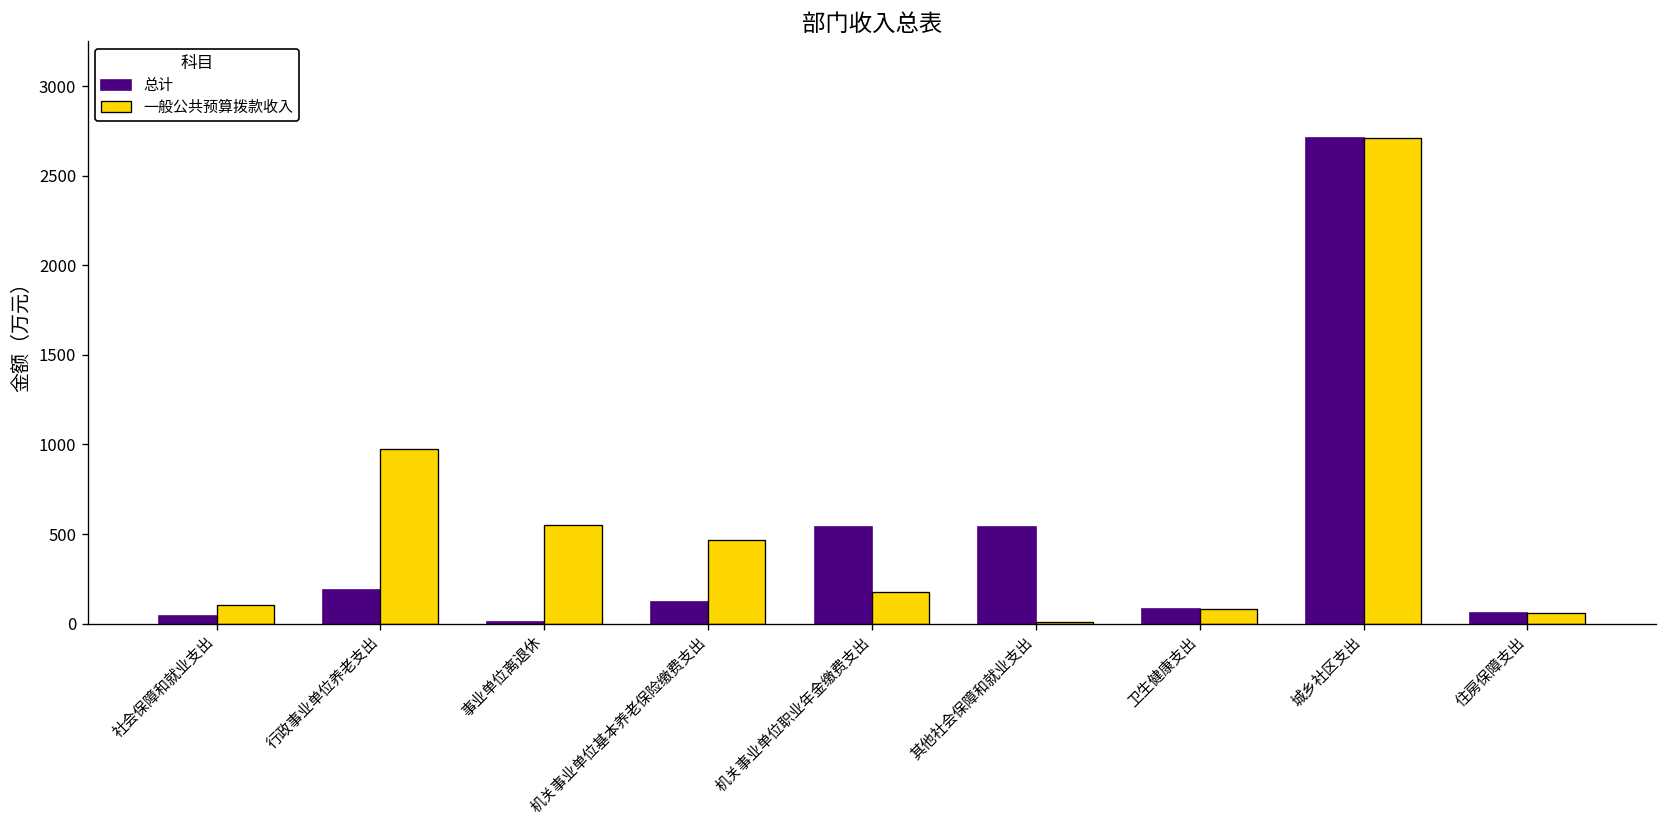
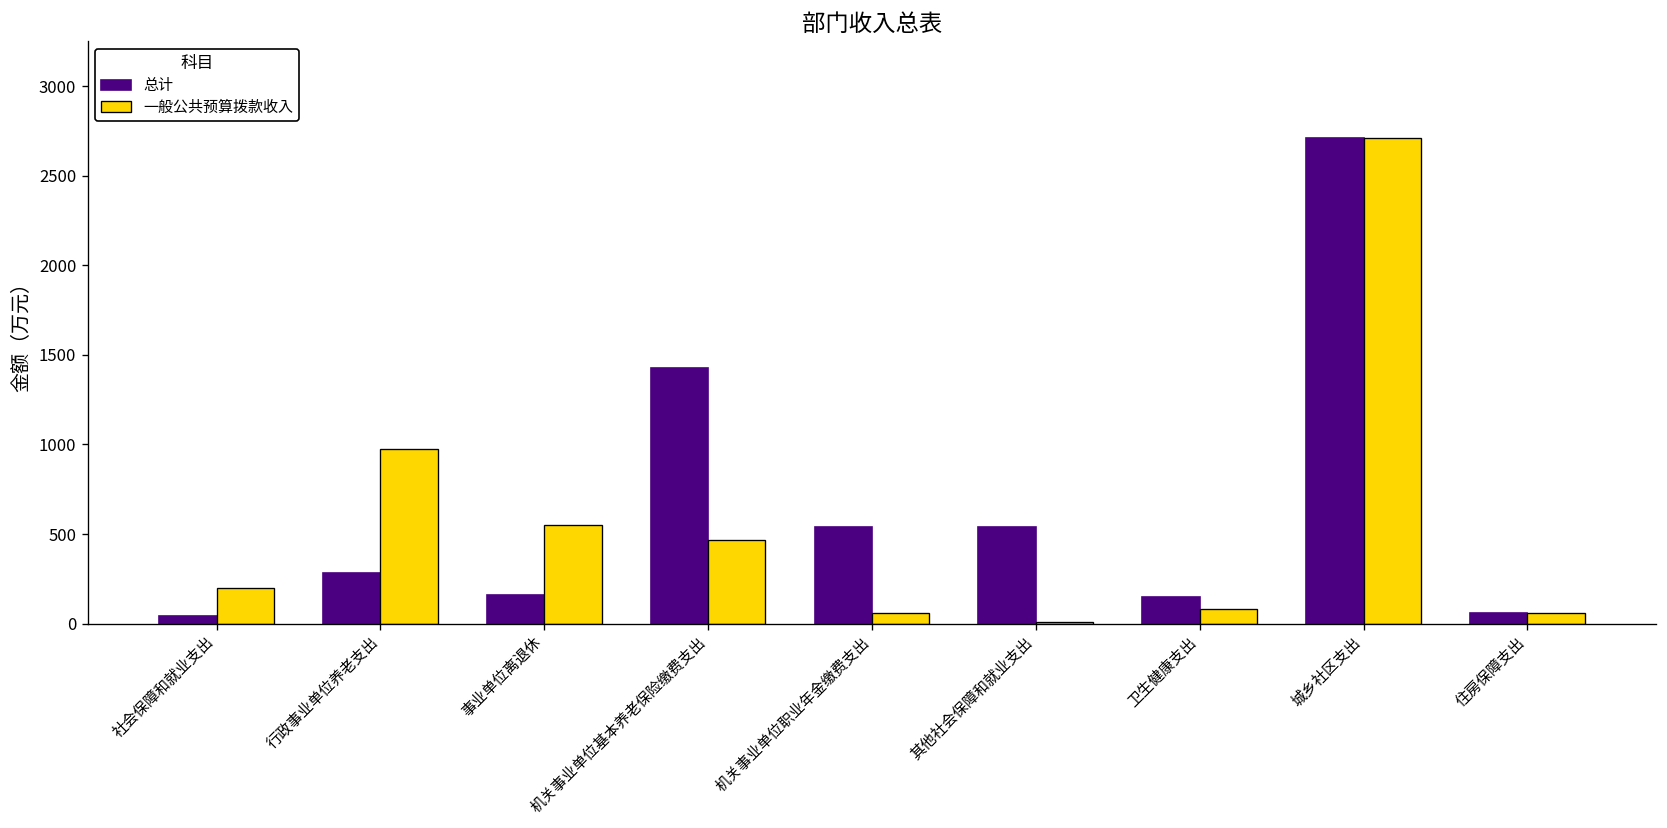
一般公共预算拨款收入, 社会保障和就业支出: 100 -> 200
总计, 行政事业单位养老支出: 190 -> 280
总计, 事业单位离退休: 10 -> 160
总计, 机关事业单位基本养老保险缴费支出: 120 -> 1430
一般公共预算拨款收入, 机关事业单位职业年金缴费支出: 180 -> 60
总计, 卫生健康支出: 80 -> 150
